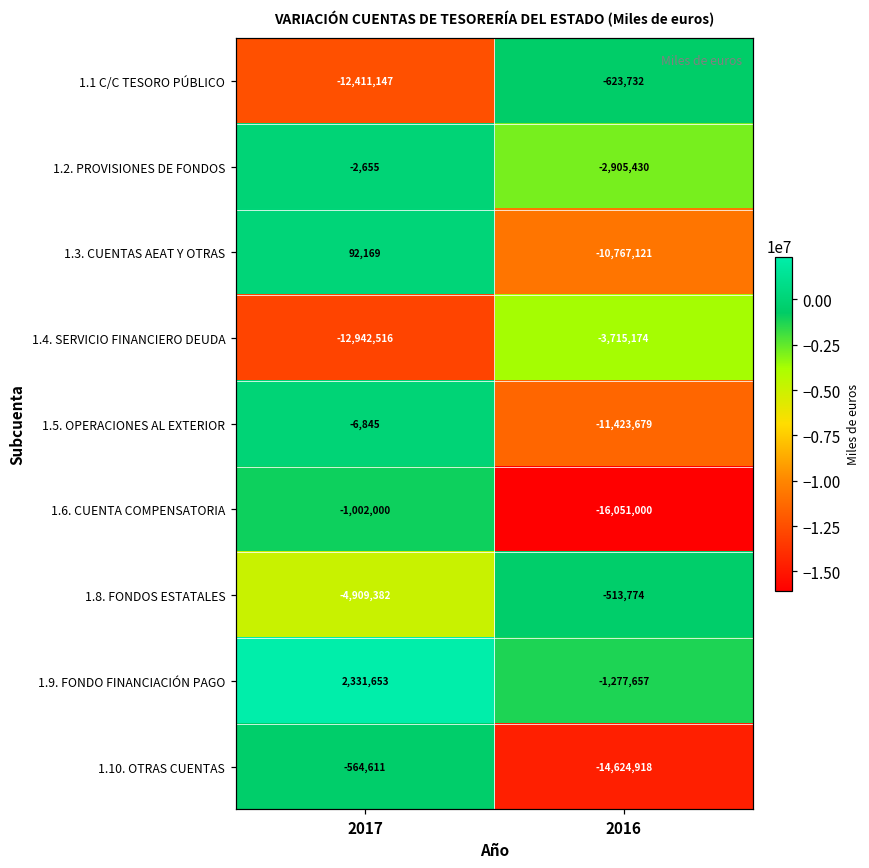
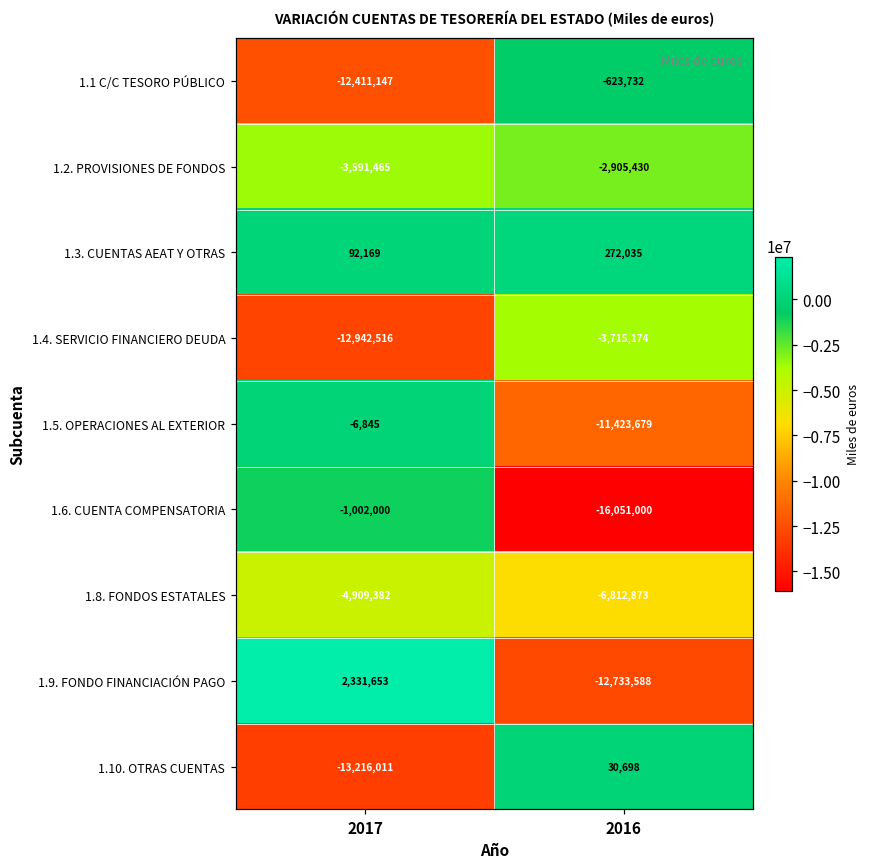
1.2. PROVISIONES DE FONDOS, 2017: -2,655 -> -3,591,465
1.3. CUENTAS AEAT Y OTRAS, 2016: -10,767,121 -> 272,035
1.8. FONDOS ESTATALES, 2016: -513,774 -> -6,812,873
1.9. FONDO FINANCIACIÓN PAGO, 2016: -1,277,657 -> -12,733,588
1.10. OTRAS CUENTAS, 2017: -564,611 -> -13,216,011
1.10. OTRAS CUENTAS, 2016: -14,624,918 -> 30,698
